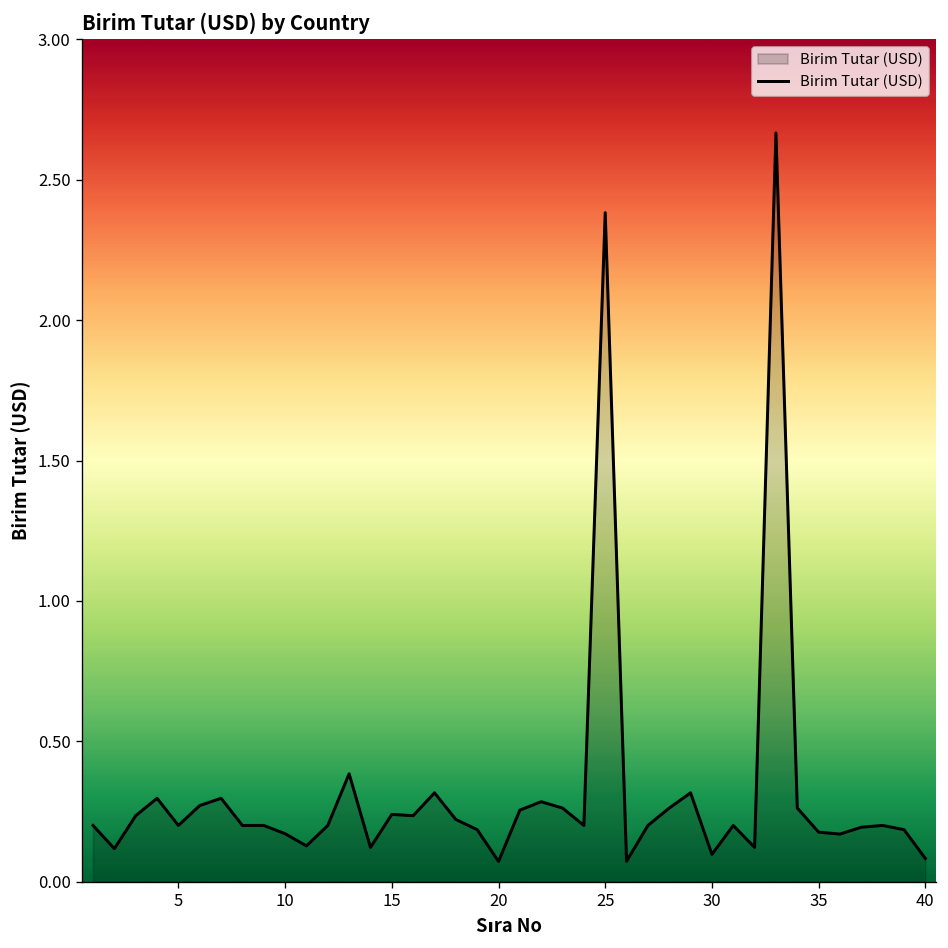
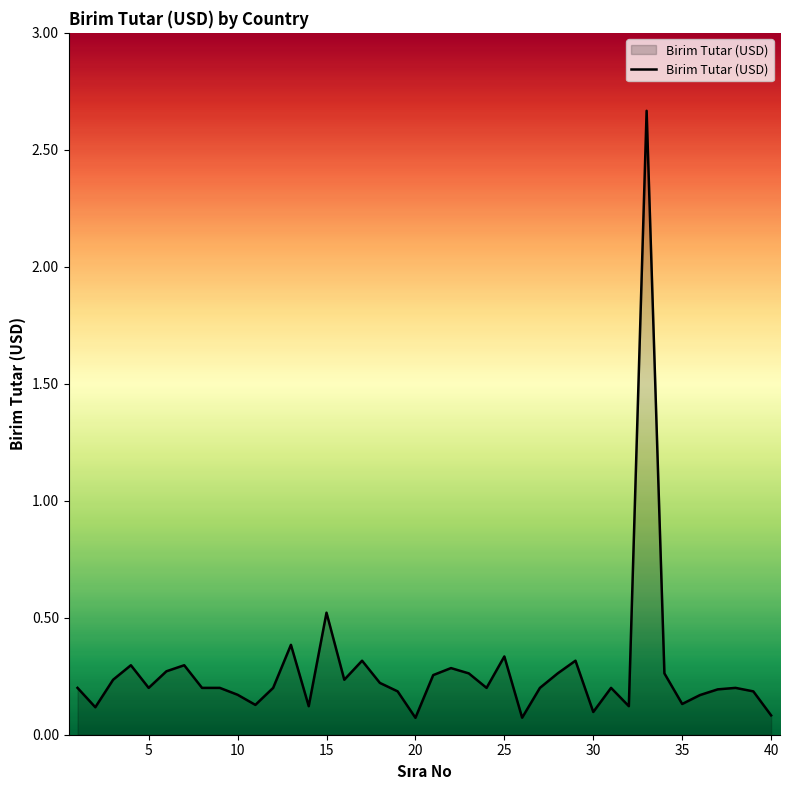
15: 0.24 -> 0.52
25: 2.38 -> 0.33
35: 0.18 -> 0.13
